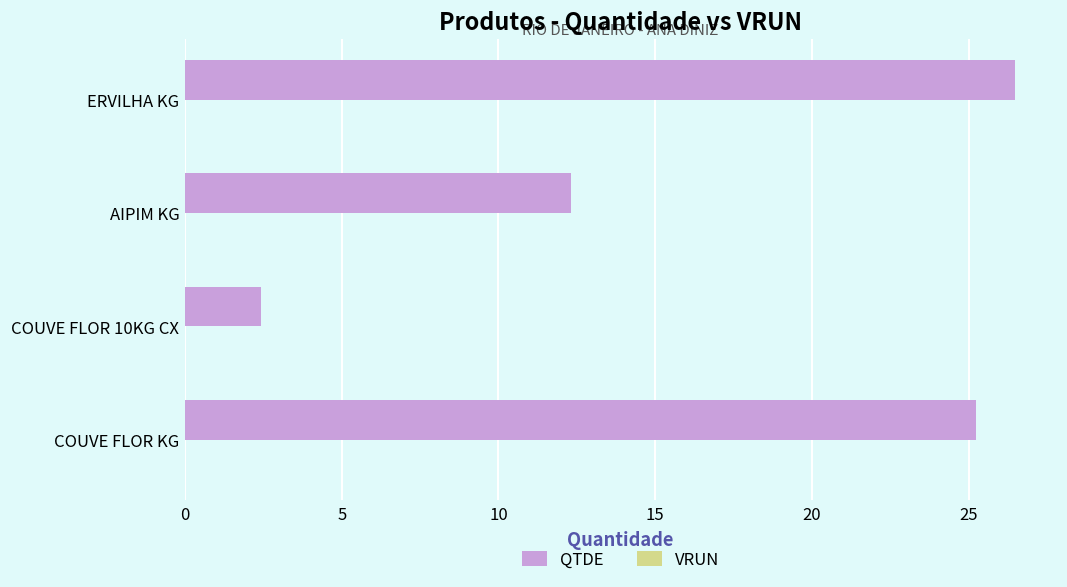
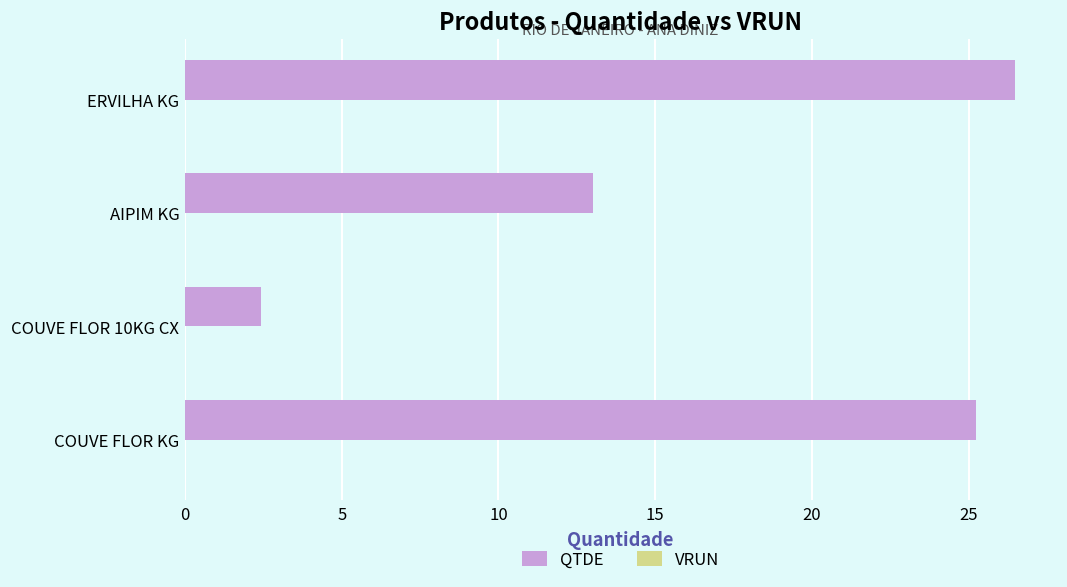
QTDE, AIPIM KG: 12.3 -> 13.0
